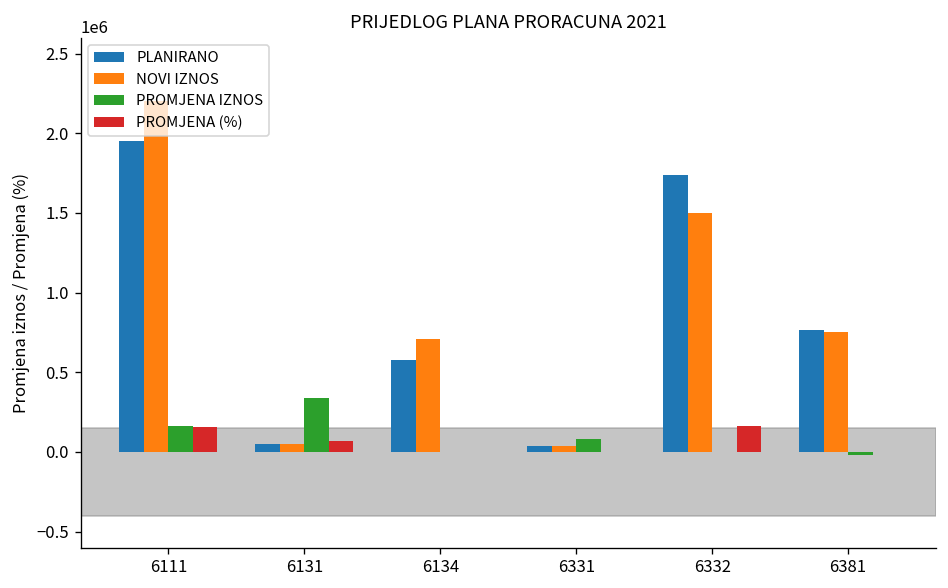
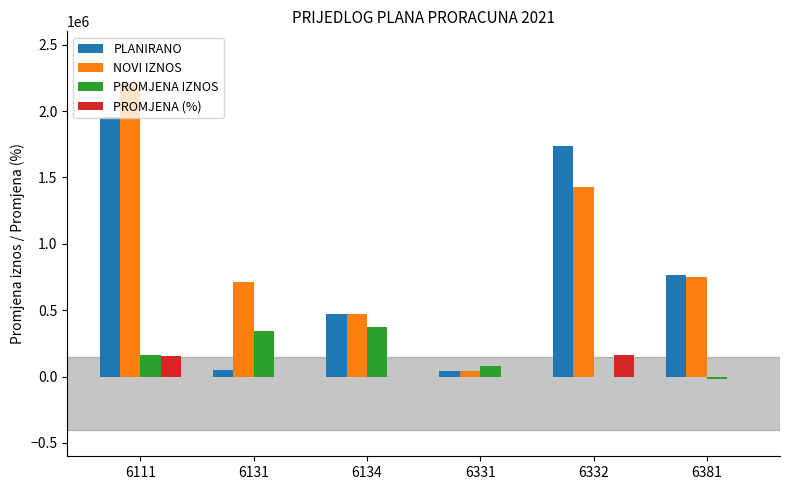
NOVI IZNOS, 6131: 50000 -> 710000
PROMJENA (%), 6131: 70000 -> 0
PLANIRANO, 6134: 580000 -> 470000
NOVI IZNOS, 6134: 710000 -> 470000
PROMJENA IZNOS, 6134: 0 -> 370000
NOVI IZNOS, 6332: 1500000 -> 1430000
